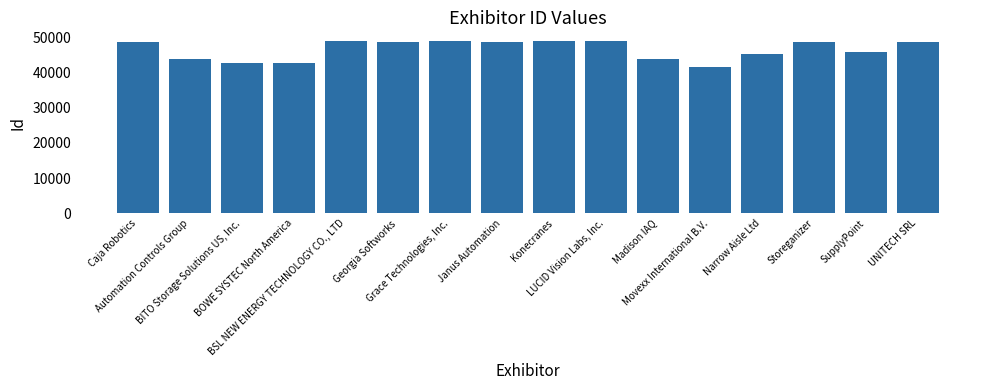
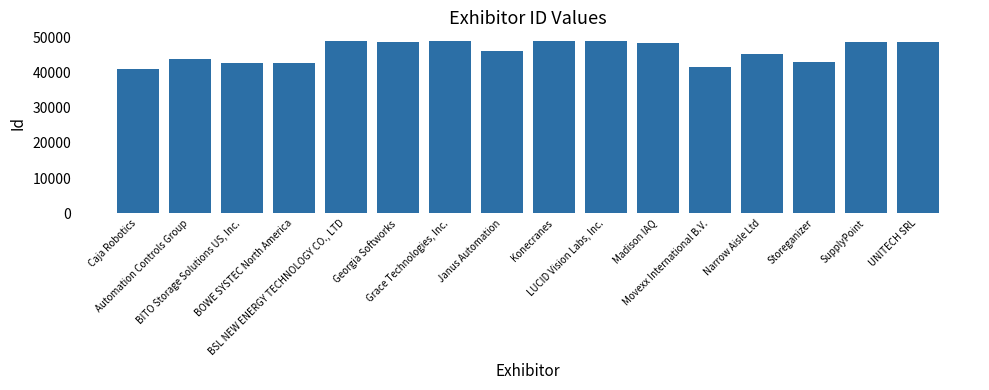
Caja Robotics: 49000 -> 41000
Janus Automation: 49000 -> 46000
Madison IAQ: 44000 -> 48000
Storeganizer: 49000 -> 43000
SupplyPoint: 46000 -> 49000
